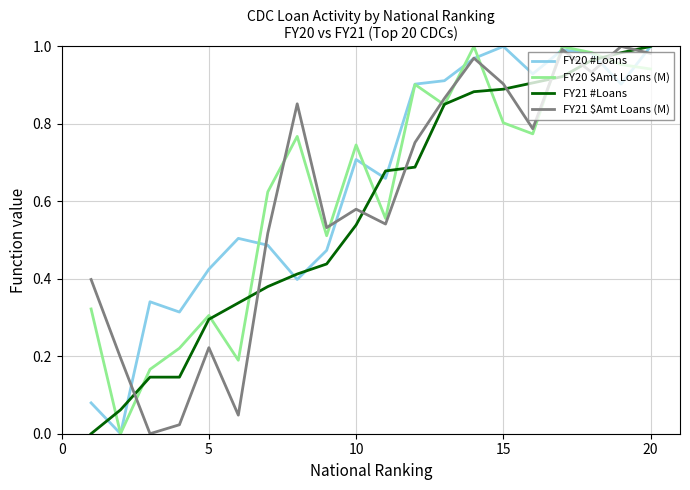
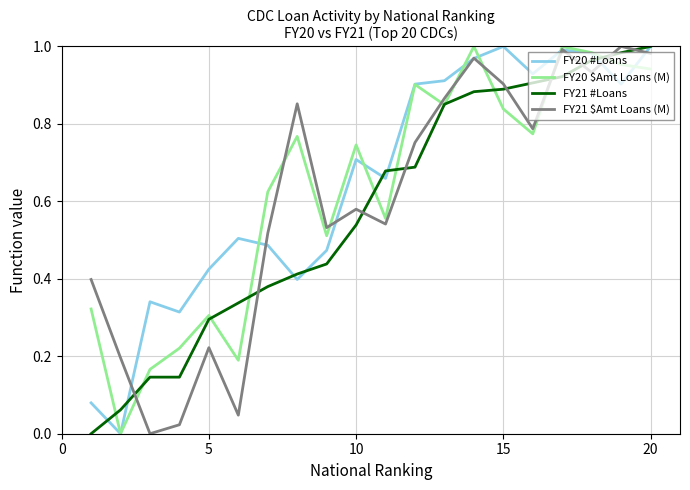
FY20 $Amt Loans (M), 15: 0.80 -> 0.84
